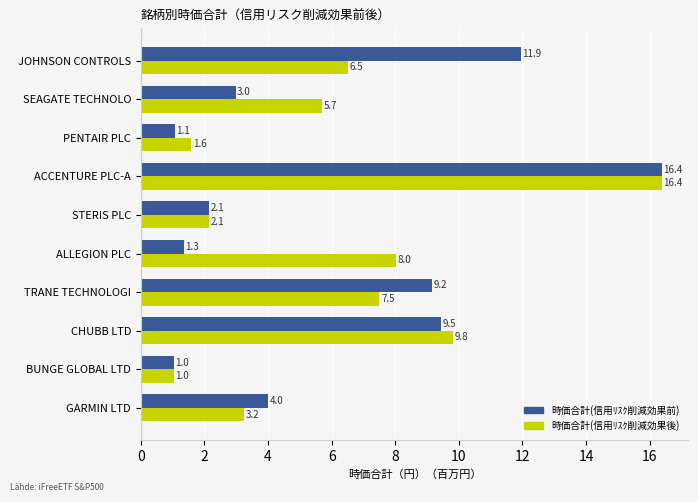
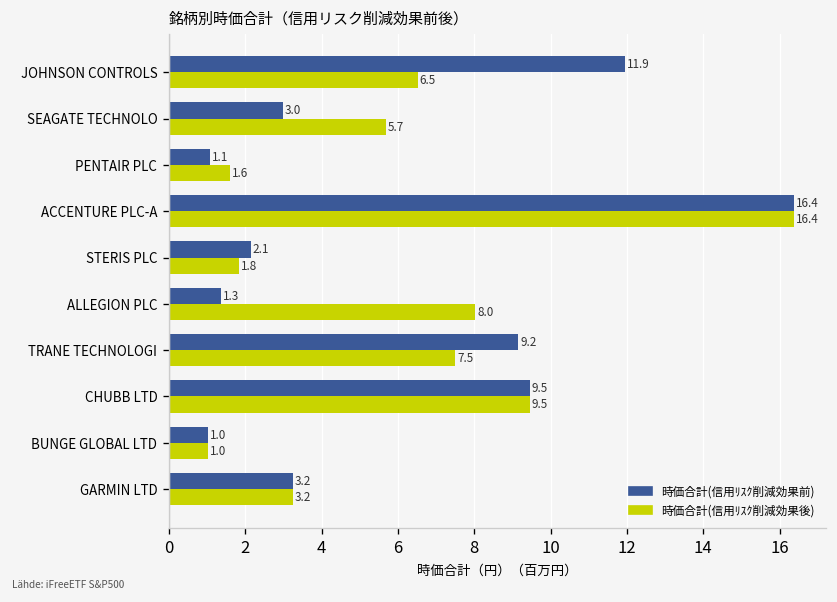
時価合計(信用ﾘｽｸ削減効果後), STERIS PLC: 2.1 -> 1.8
時価合計(信用ﾘｽｸ削減効果後), CHUBB LTD: 9.8 -> 9.5
時価合計(信用ﾘｽｸ削減効果前), GARMIN LTD: 4.0 -> 3.2
